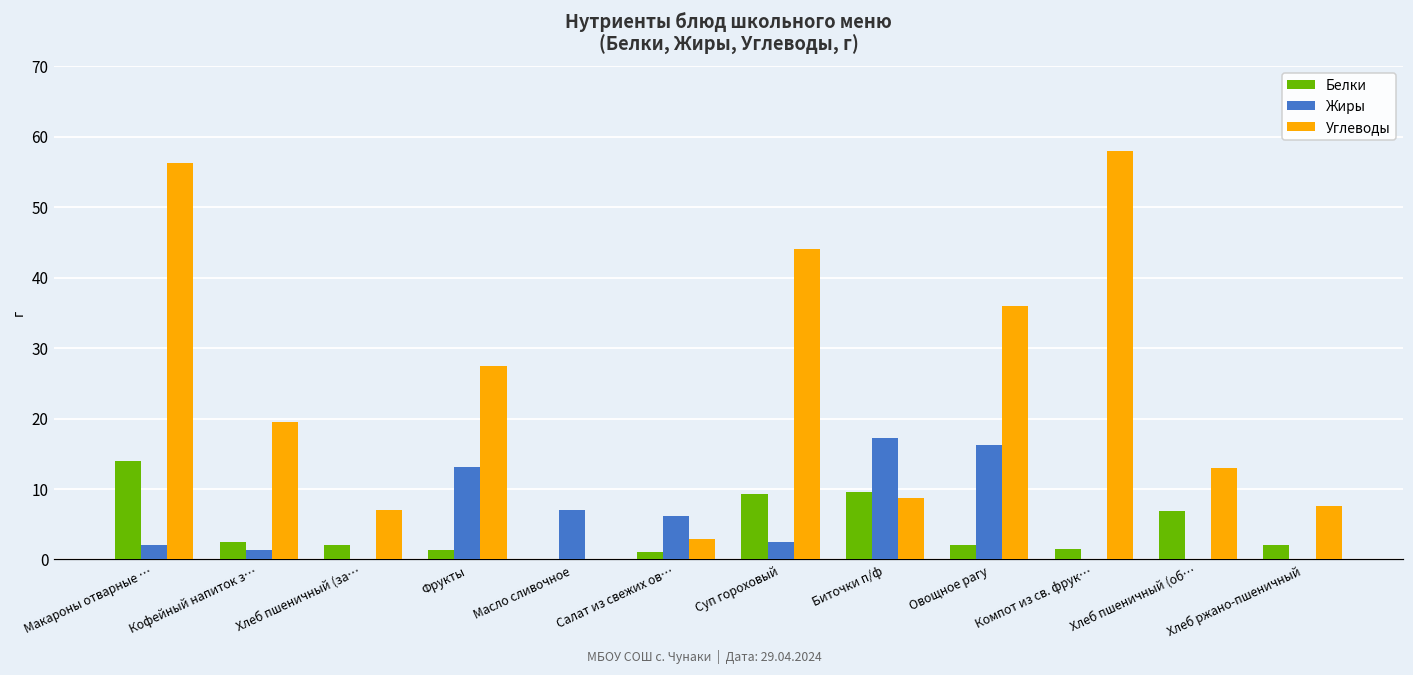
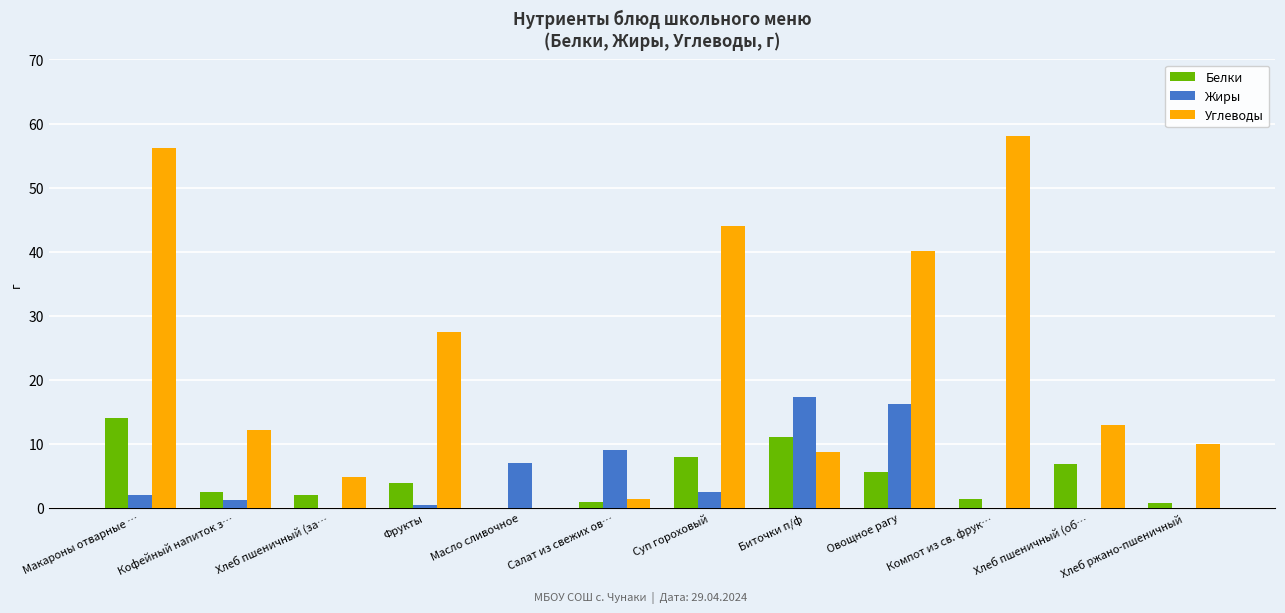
Углеводы, Кофейный напиток з…: 20 -> 12
Углеводы, Хлеб пшеничный (за…: 7 -> 5
Белки, Фрукты: 1 -> 4
Жиры, Фрукты: 13 -> 0
Жиры, Салат из свежих ов…: 6 -> 9
Углеводы, Салат из свежих ов…: 3 -> 1
Белки, Суп гороховый: 9 -> 8
Белки, Биточки п/ф: 10 -> 11
Белки, Овощное рагу: 2 -> 6
Углеводы, Овощное рагу: 36 -> 40
Белки, Хлеб ржано-пшеничный: 2 -> 1
Углеводы, Хлеб ржано-пшеничный: 8 -> 10
